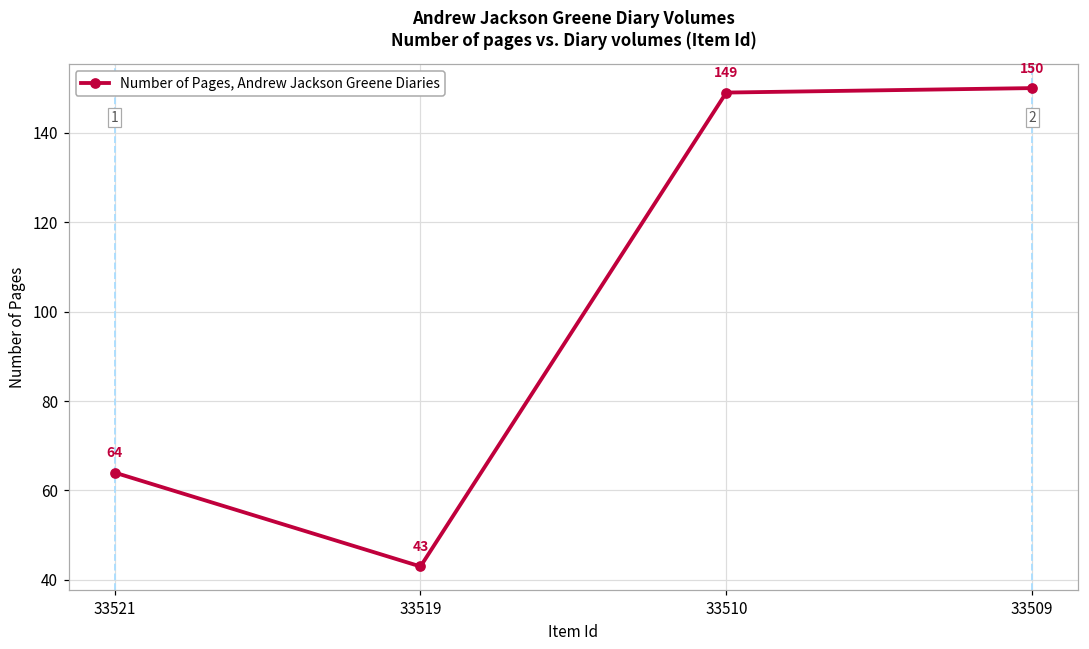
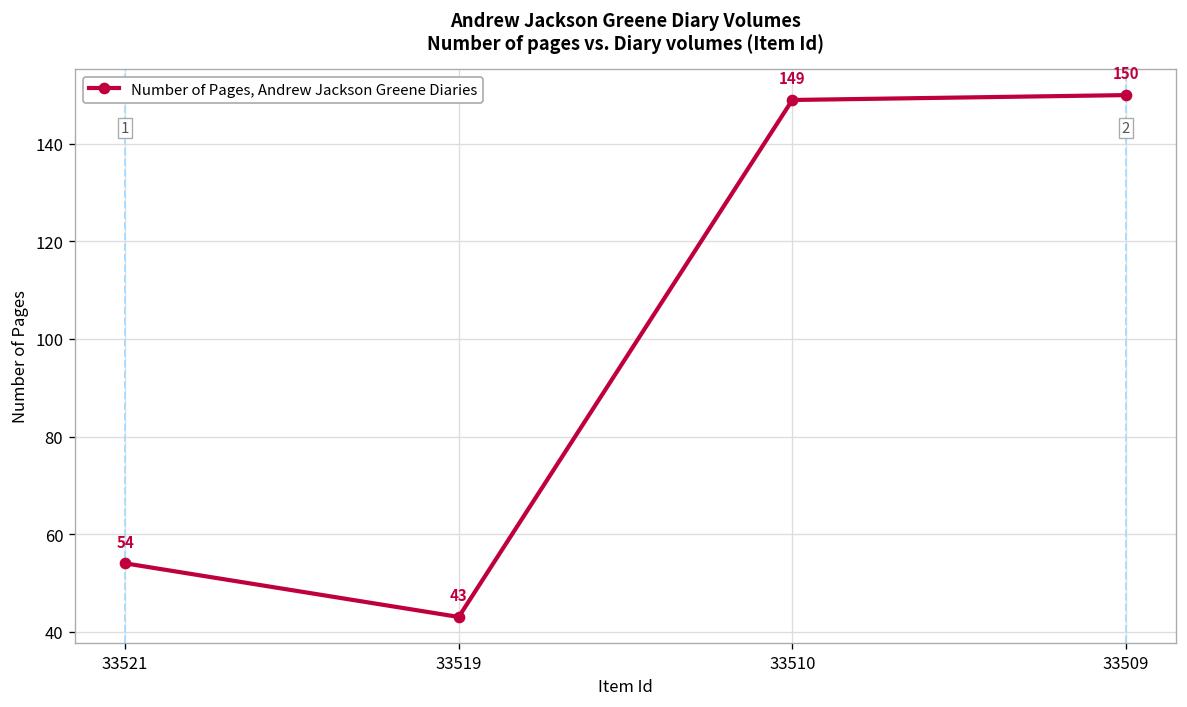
33521: 64 -> 54
